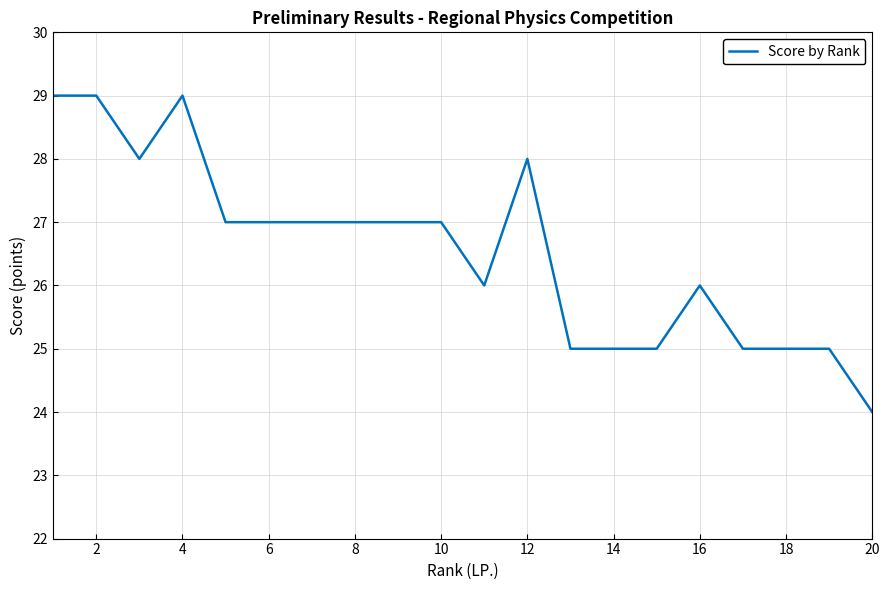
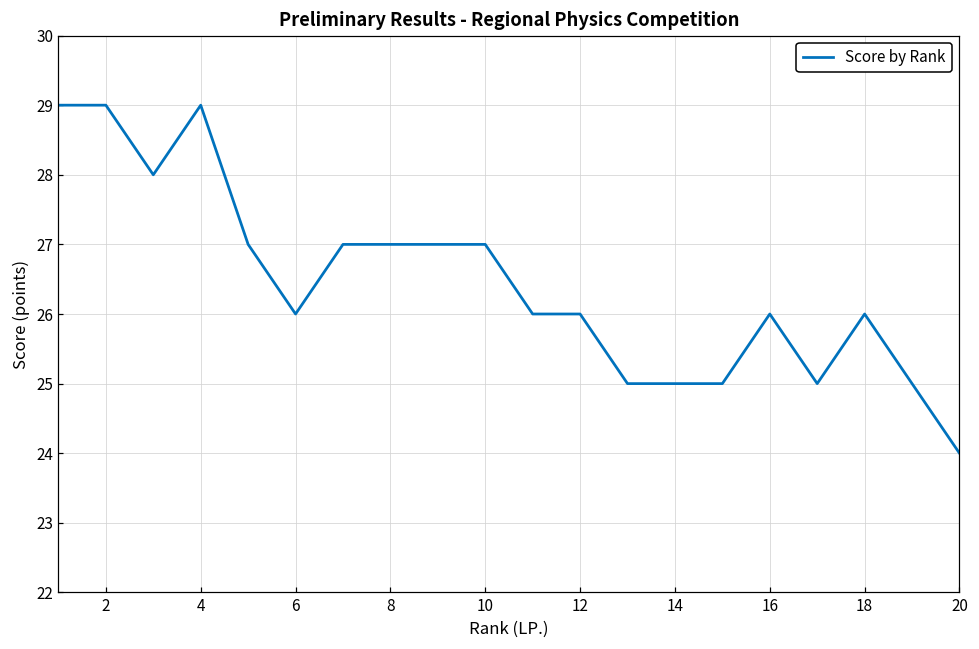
6: 27 -> 26
12: 28 -> 26
18: 25 -> 26
